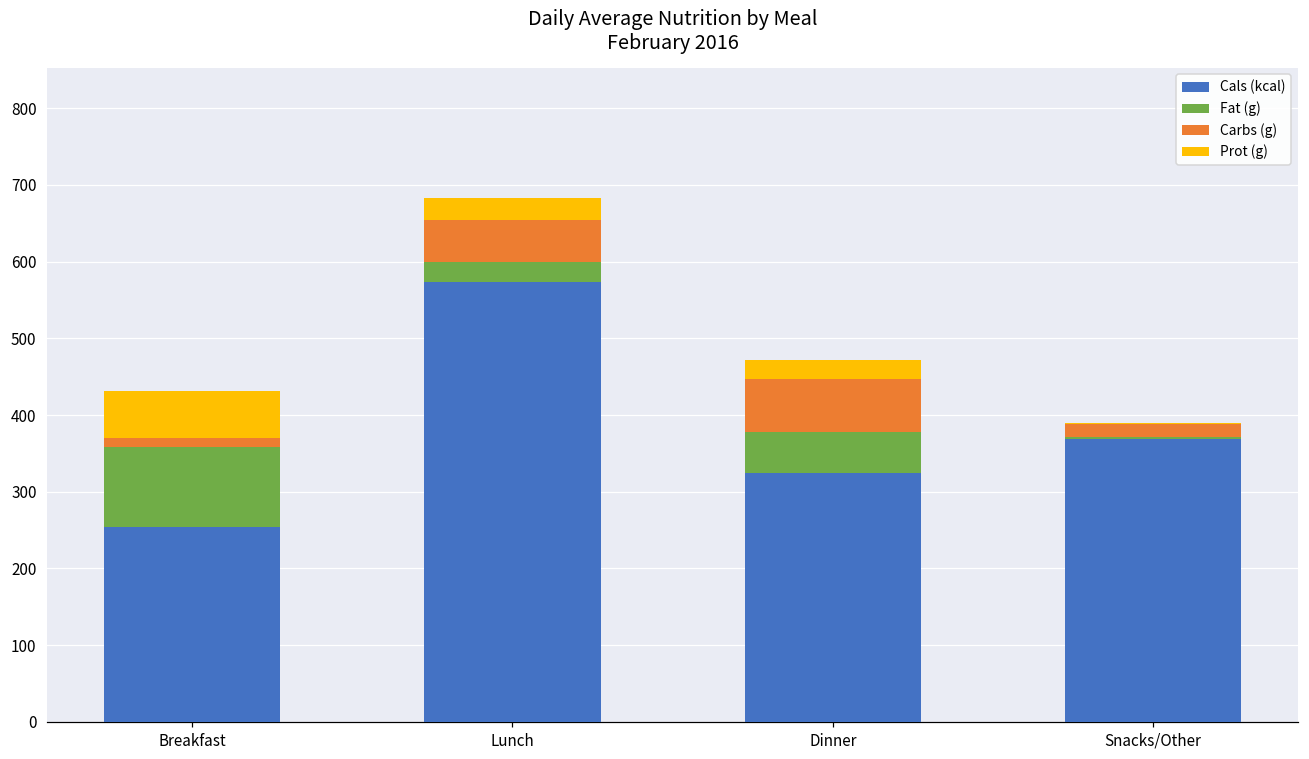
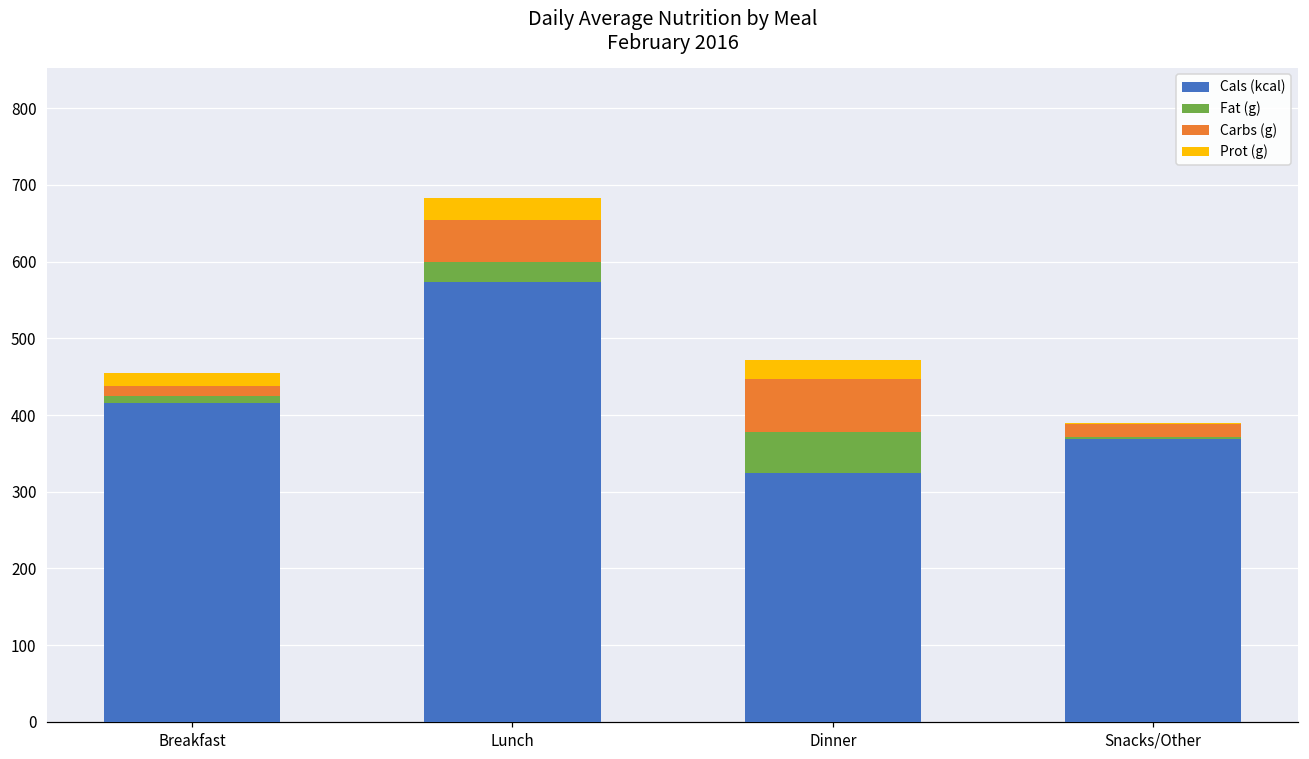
Cals (kcal), Breakfast: 250 -> 420
Fat (g), Breakfast: 100 -> 10
Prot (g), Breakfast: 60 -> 20
